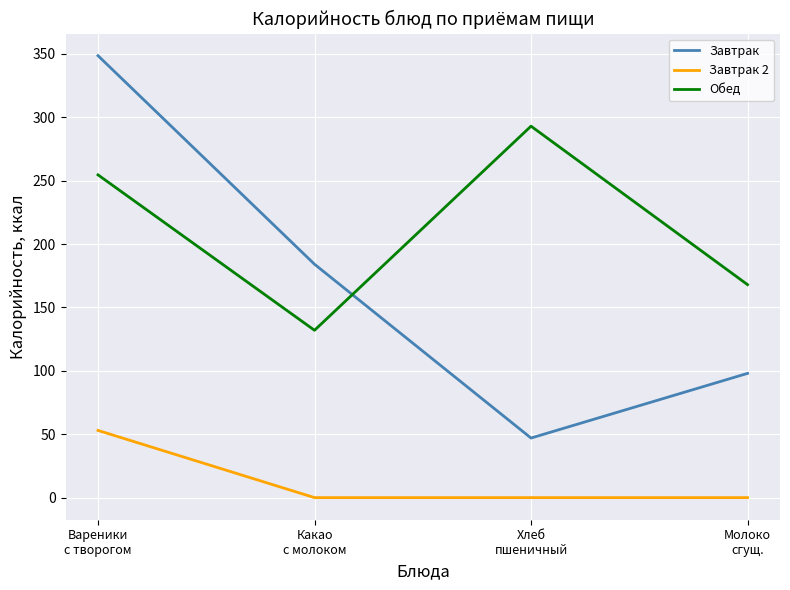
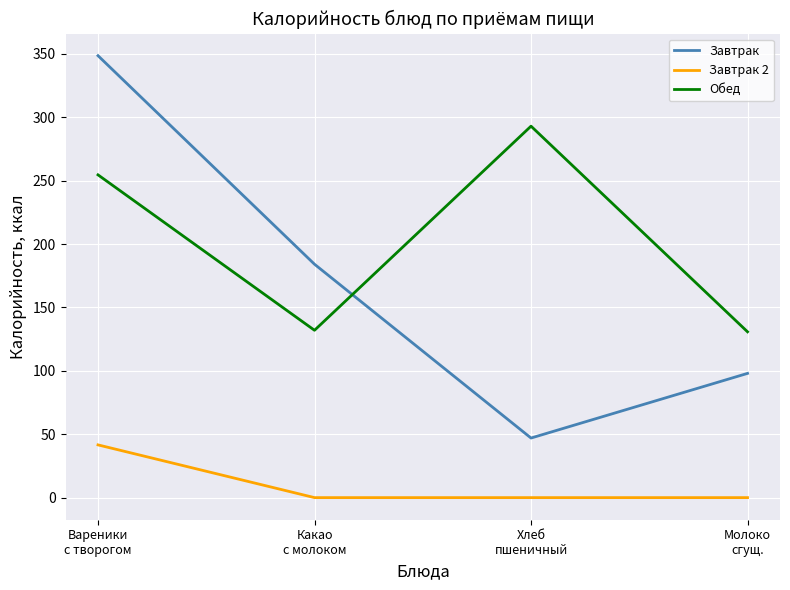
Завтрак 2, Вареники с творогом: 53 -> 42
Обед, Молоко сгущ.: 168 -> 131
